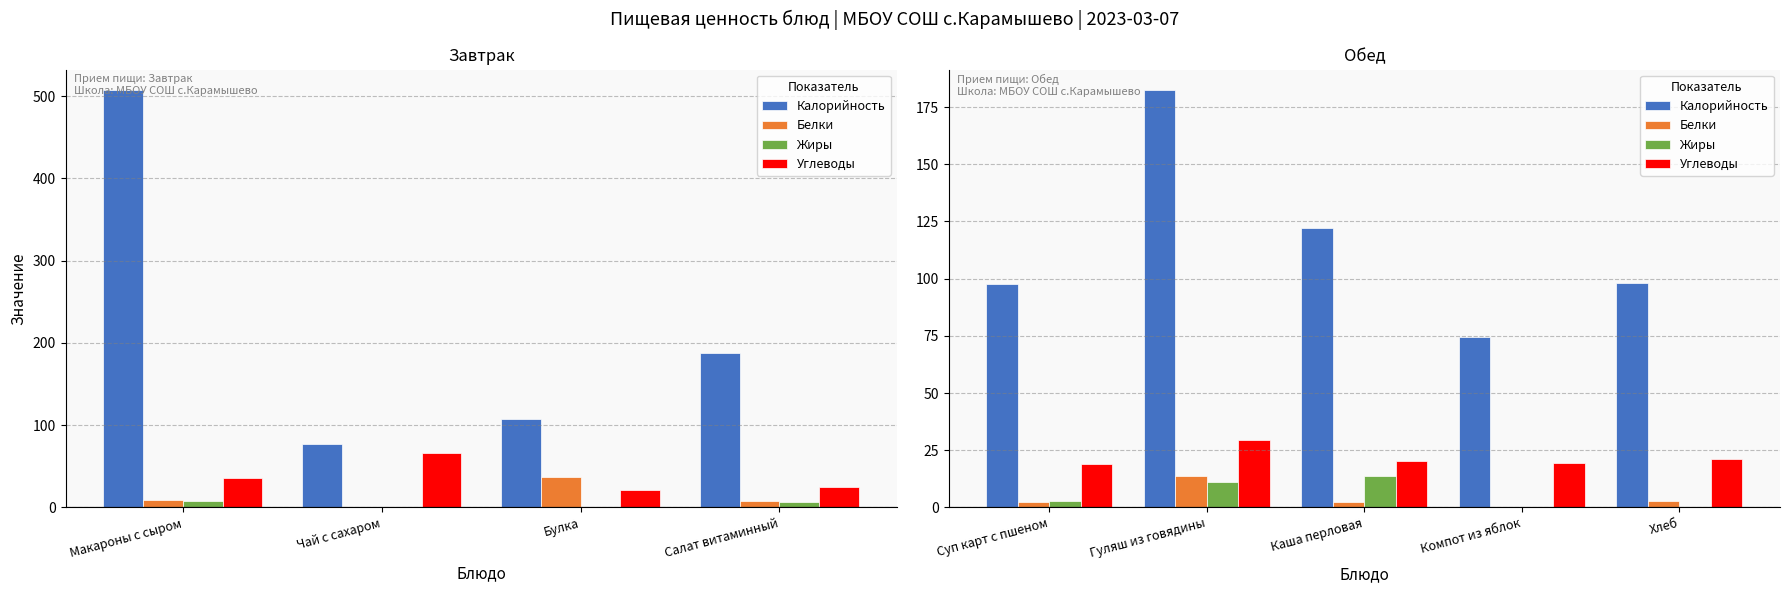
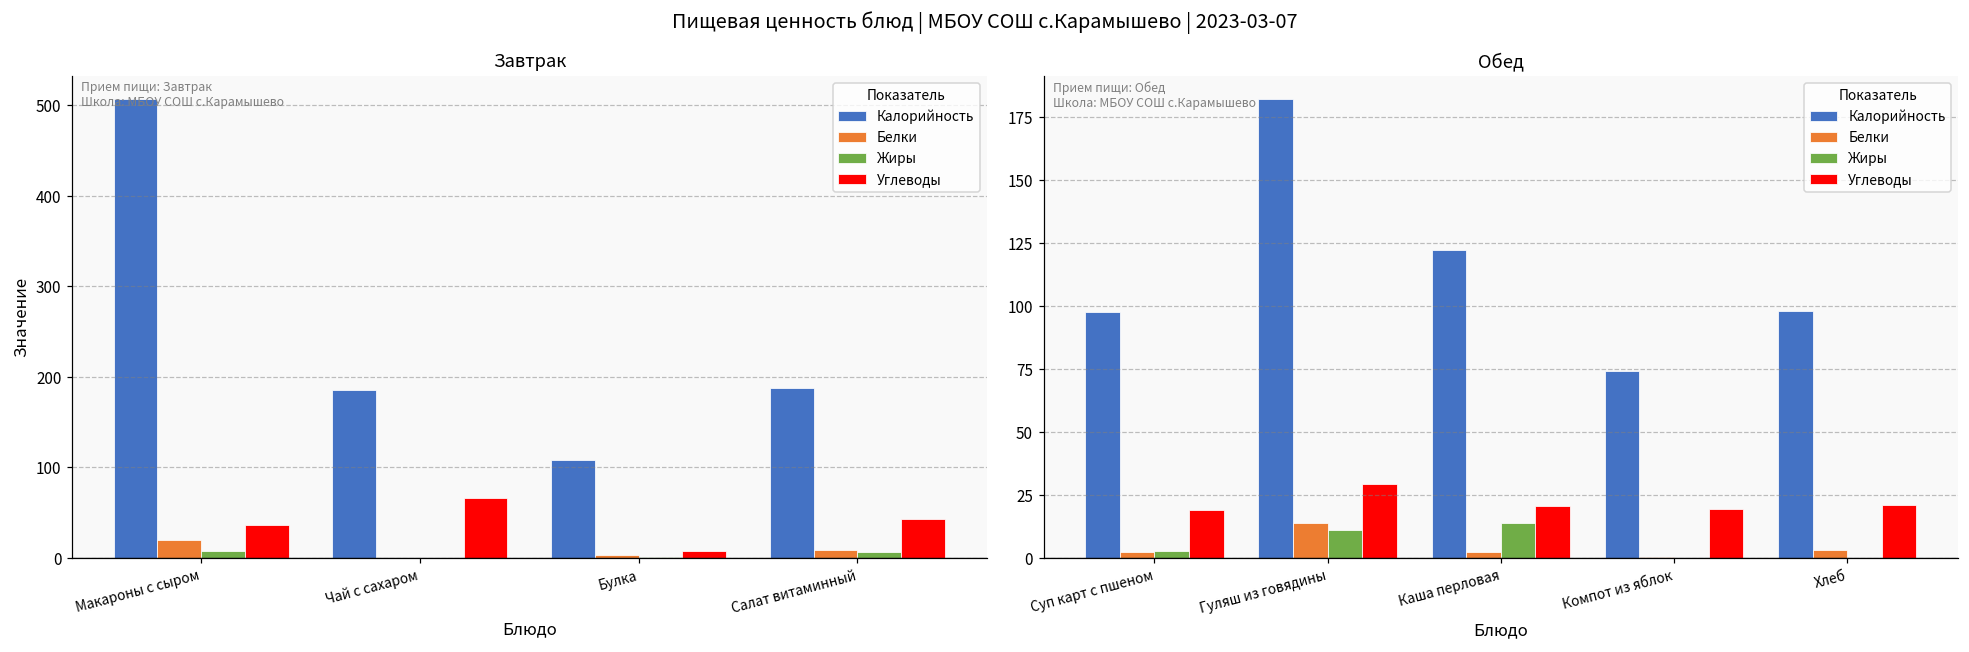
Завтрак, Белки, Макароны с сыром: 10 -> 20
Завтрак, Калорийность, Чай с сахаром: 80 -> 190
Завтрак, Белки, Булка: 40 -> 0
Завтрак, Углеводы, Булка: 20 -> 10
Завтрак, Углеводы, Салат витаминный: 20 -> 40
